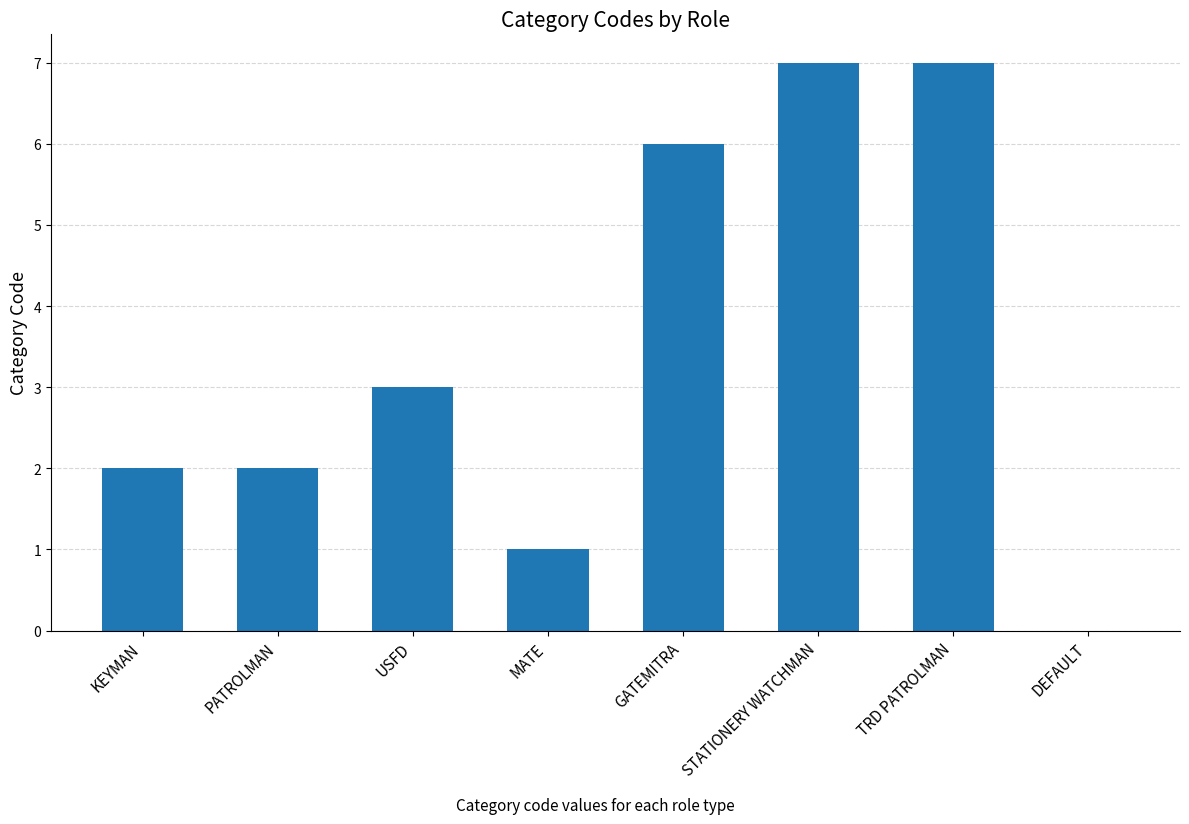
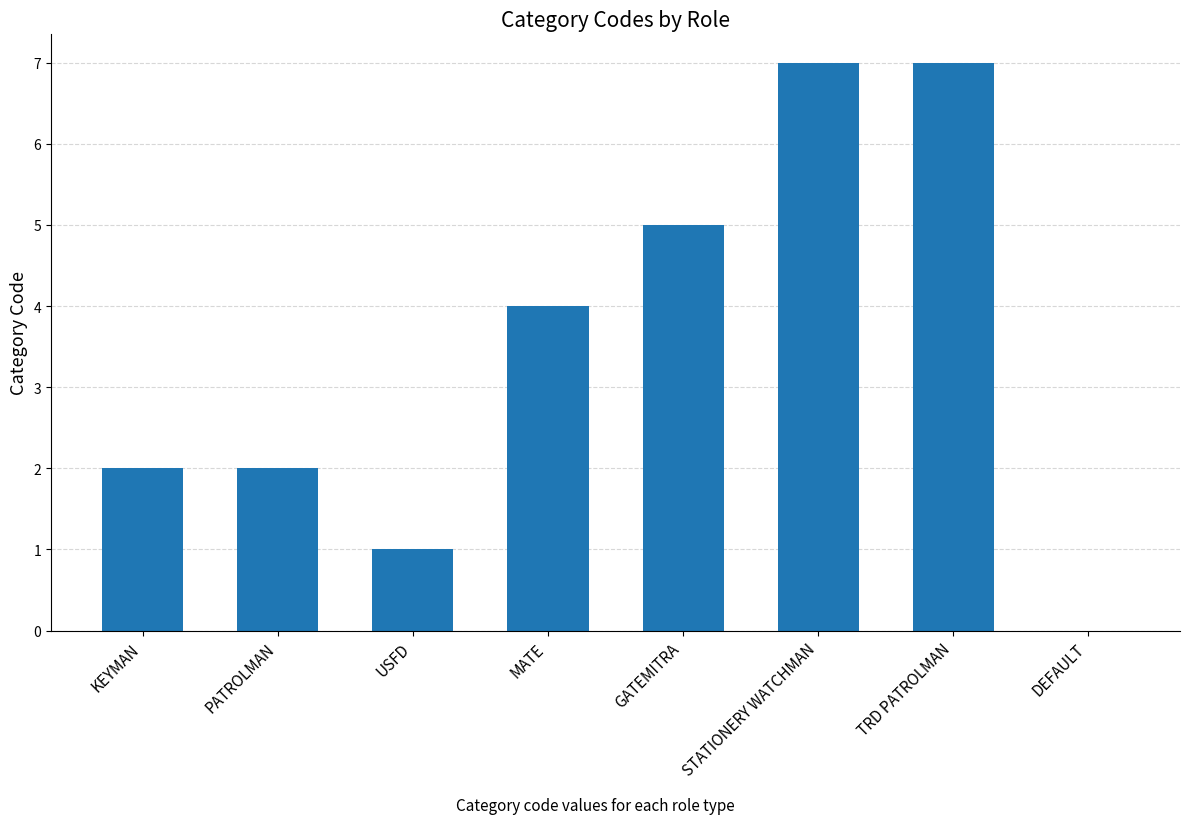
USFD: 3 -> 1
MATE: 1 -> 4
GATEMITRA: 6 -> 5
